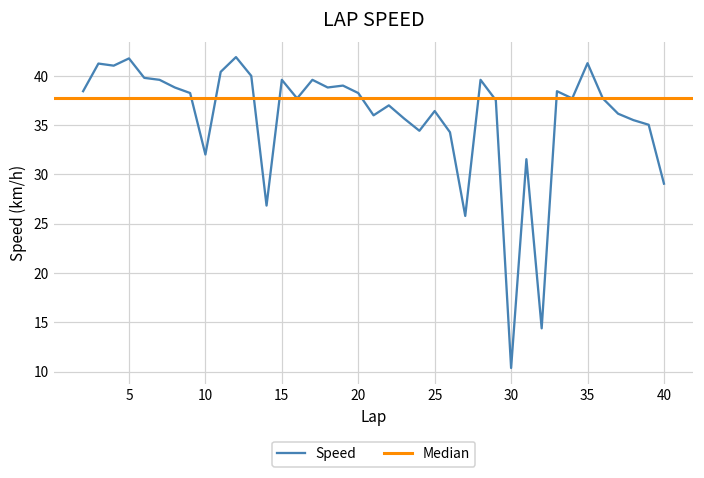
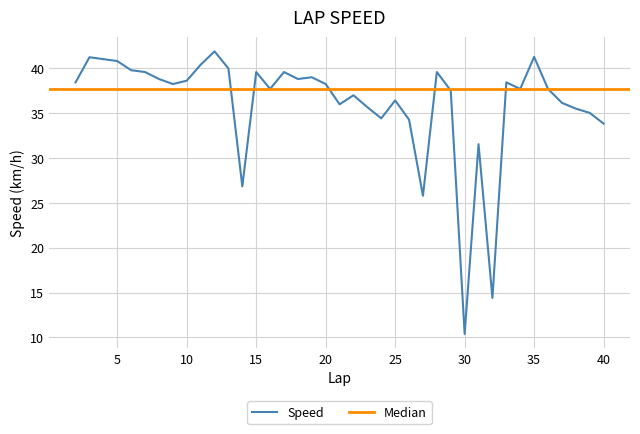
5: 42 -> 41
10: 32 -> 39
40: 29 -> 34
